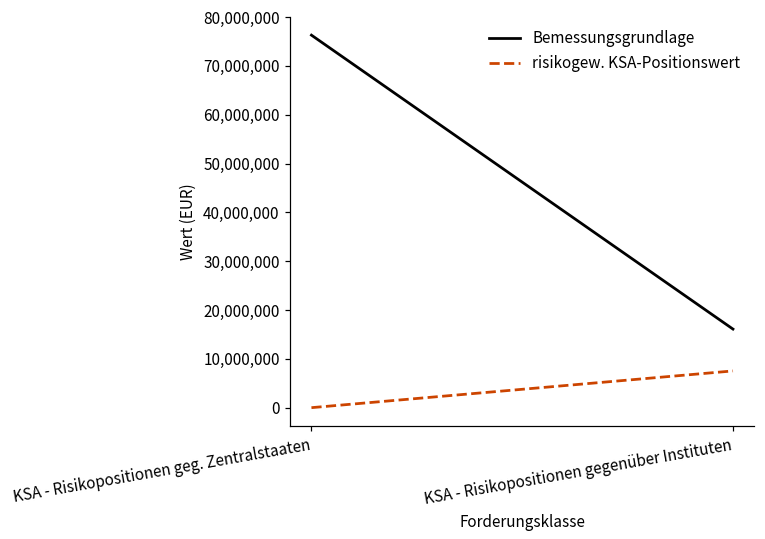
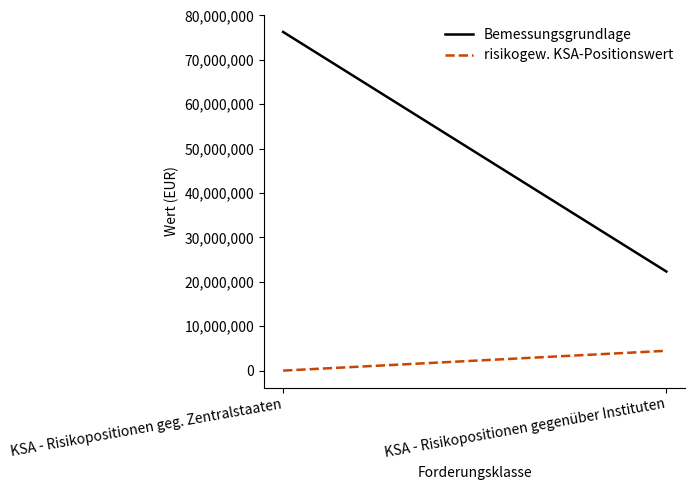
Bemessungsgrundlage, KSA - Risikopositionen gegenüber Instituten: 16,000,000 -> 22,000,000
risikogew. KSA-Positionswert, KSA - Risikopositionen gegenüber Instituten: 8,000,000 -> 4,000,000
